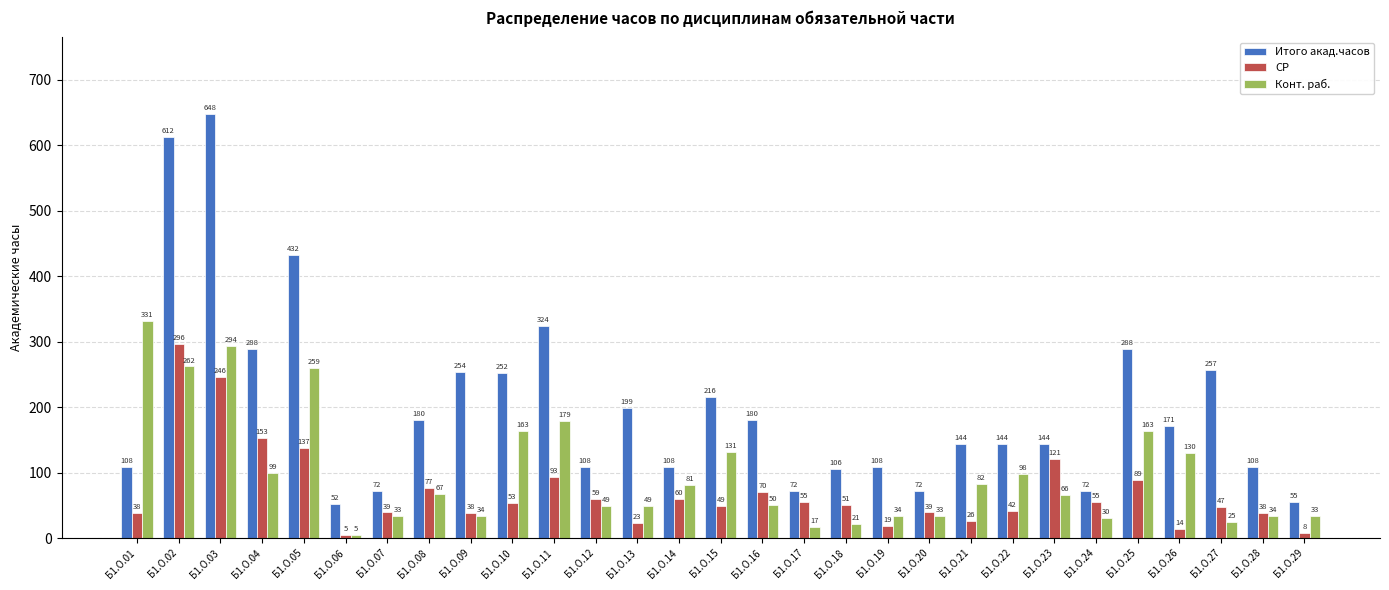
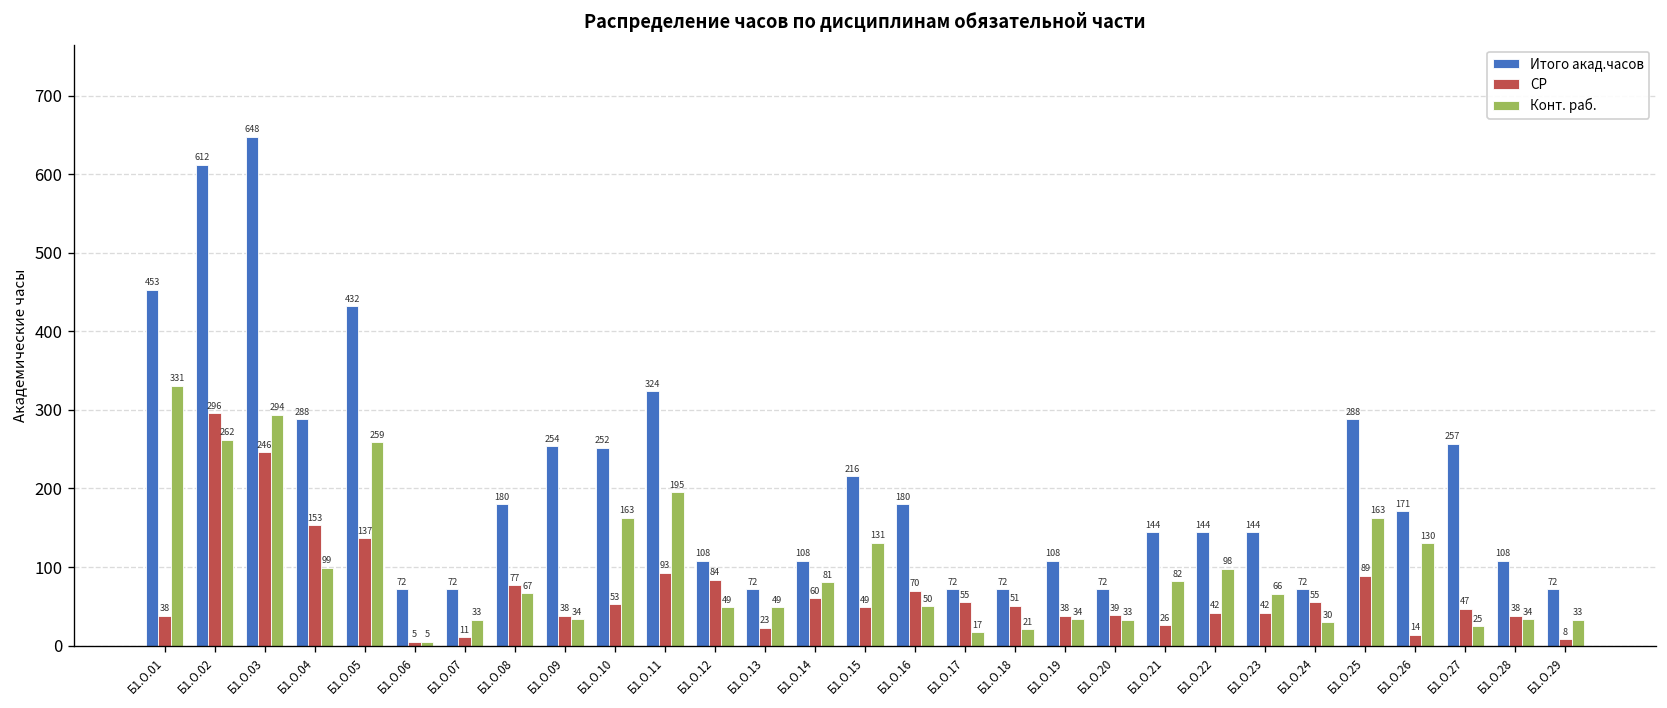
Итого акад.часов, Б1.О.01: 108 -> 453
Итого акад.часов, Б1.О.06: 52 -> 72
СР, Б1.О.07: 39 -> 11
Конт. раб., Б1.О.11: 179 -> 195
СР, Б1.О.12: 59 -> 84
Итого акад.часов, Б1.О.13: 199 -> 72
Итого акад.часов, Б1.О.18: 106 -> 72
СР, Б1.О.19: 19 -> 38
СР, Б1.О.23: 121 -> 42
Итого акад.часов, Б1.О.29: 55 -> 72
